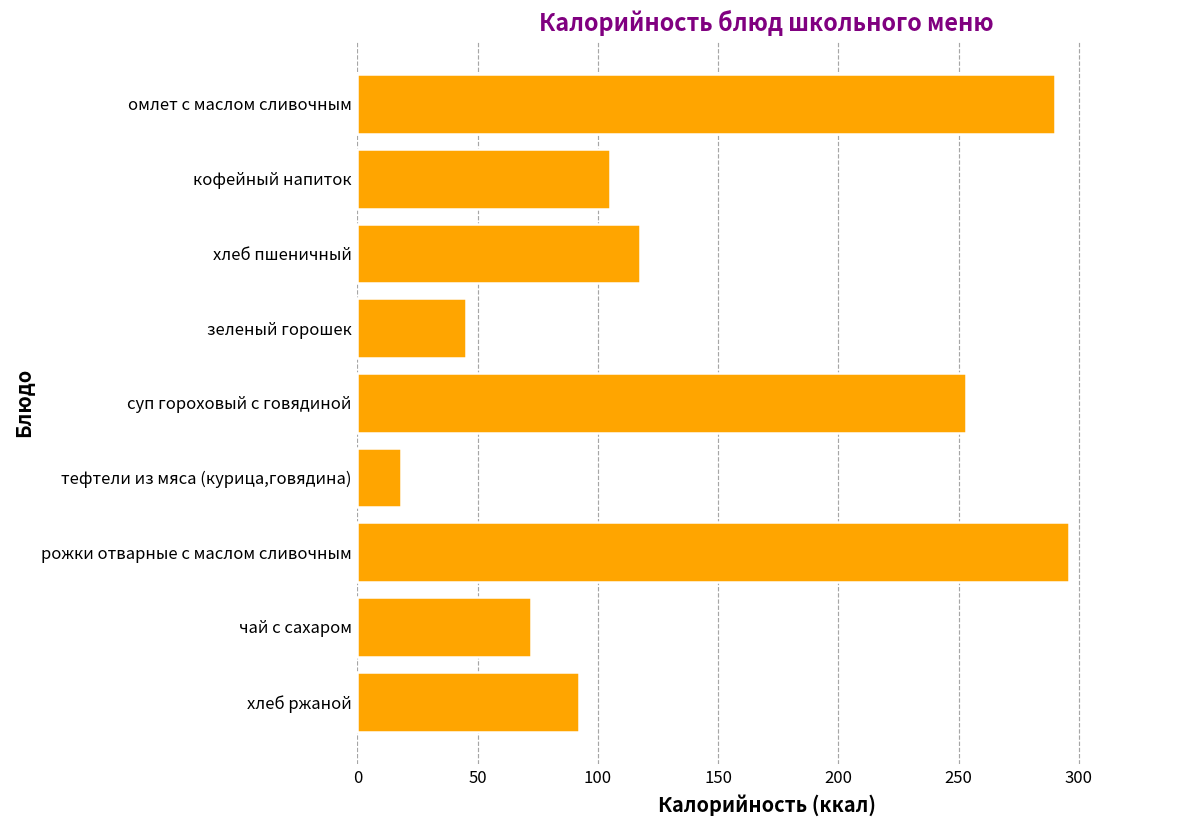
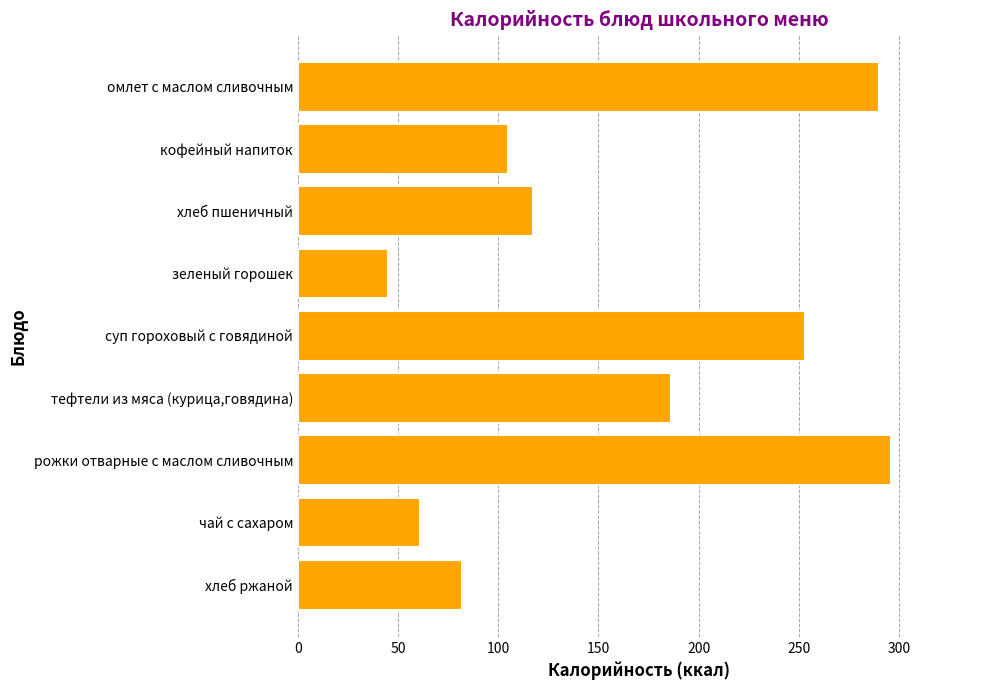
тефтели из мяса (курица,говядина): 18 -> 186
чай с сахаром: 72 -> 61
хлеб ржаной: 92 -> 82
